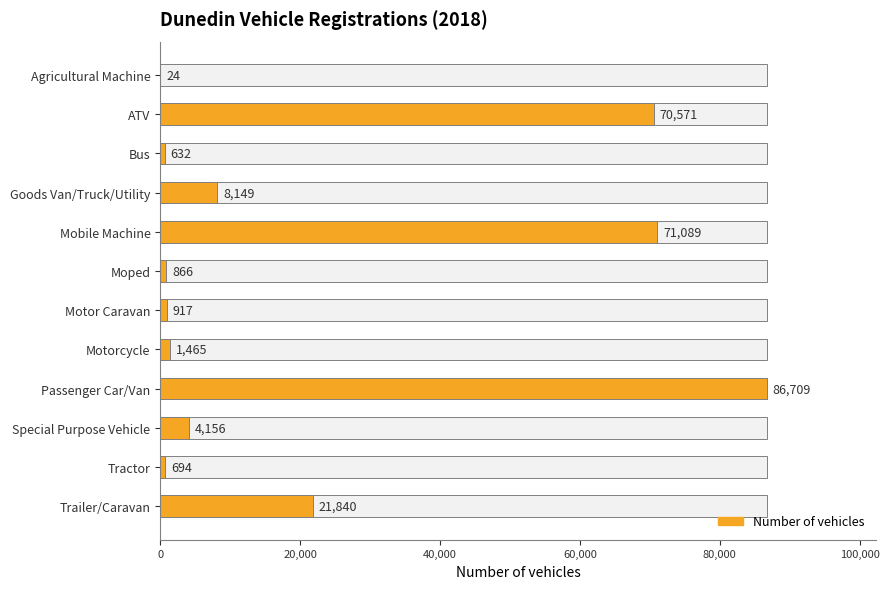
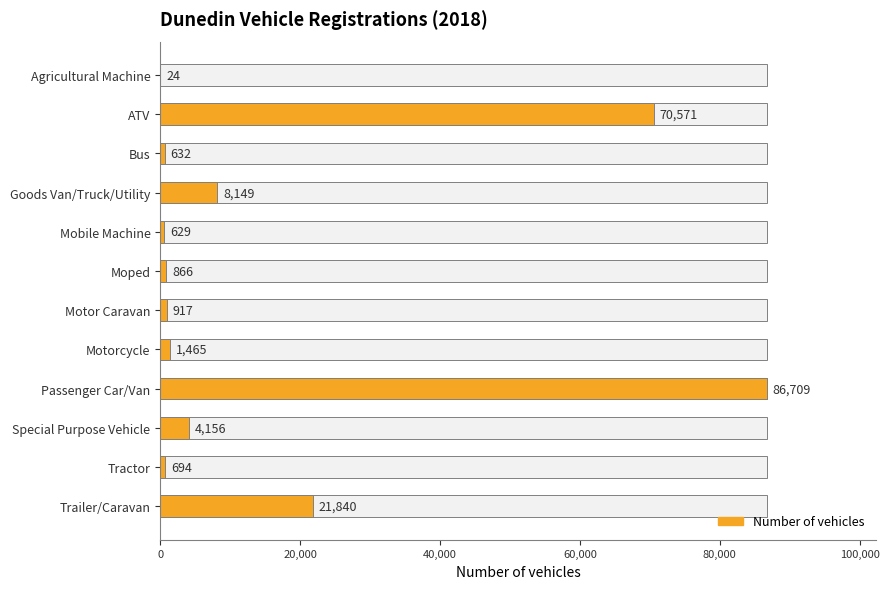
Number of vehicles, Mobile Machine: 71,089 -> 629
